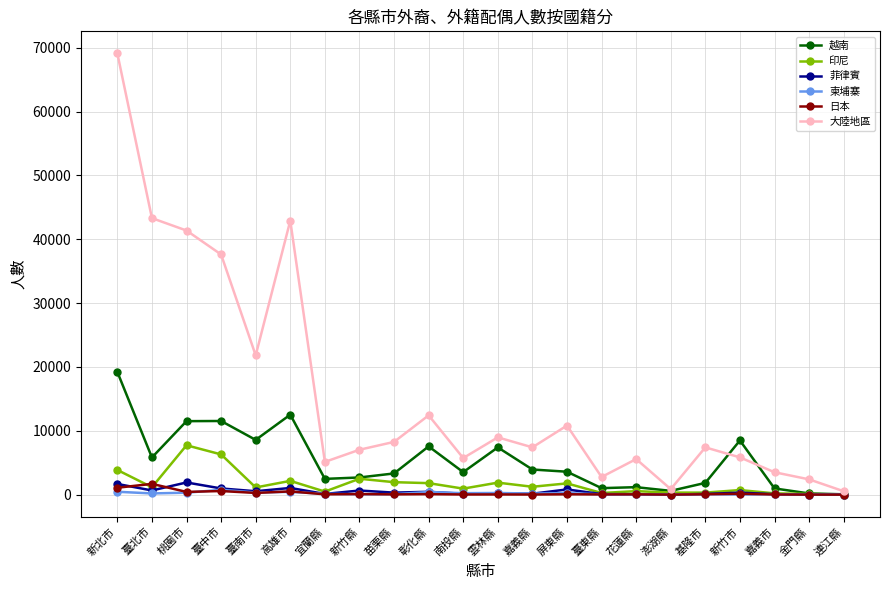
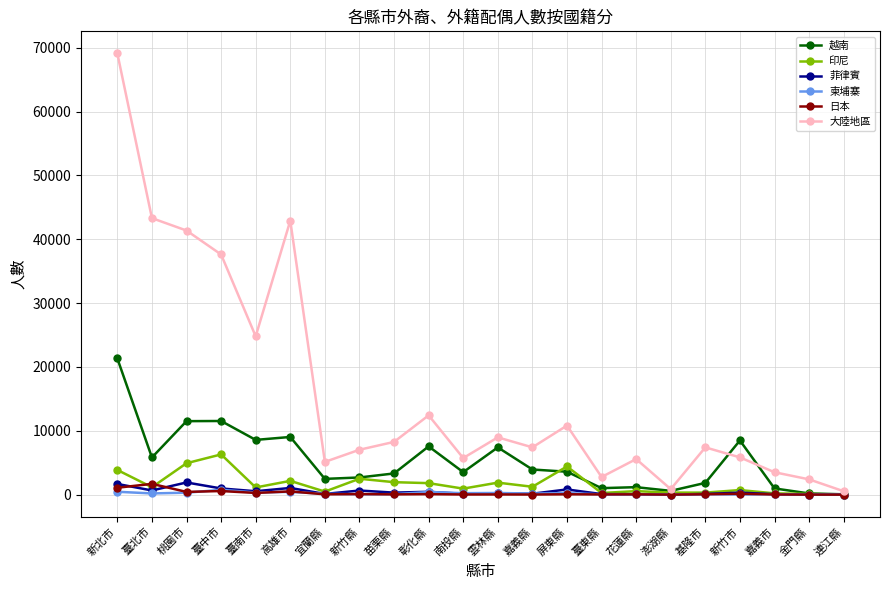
越南, 新北市: 19000 -> 21000
印尼, 桃園市: 8000 -> 5000
大陸地區, 臺南市: 22000 -> 25000
越南, 高雄市: 13000 -> 9000
印尼, 屏東縣: 2000 -> 4000
